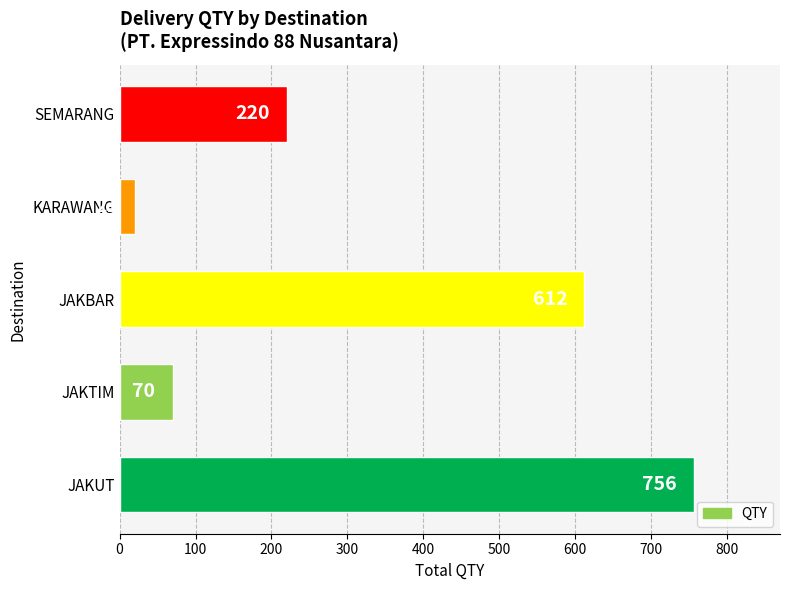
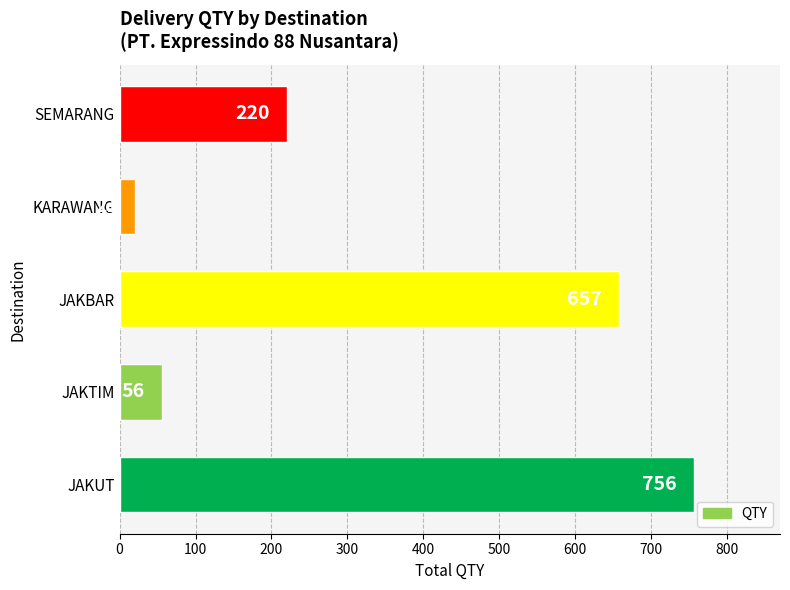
JAKBAR: 612 -> 657
JAKTIM: 70 -> 56
